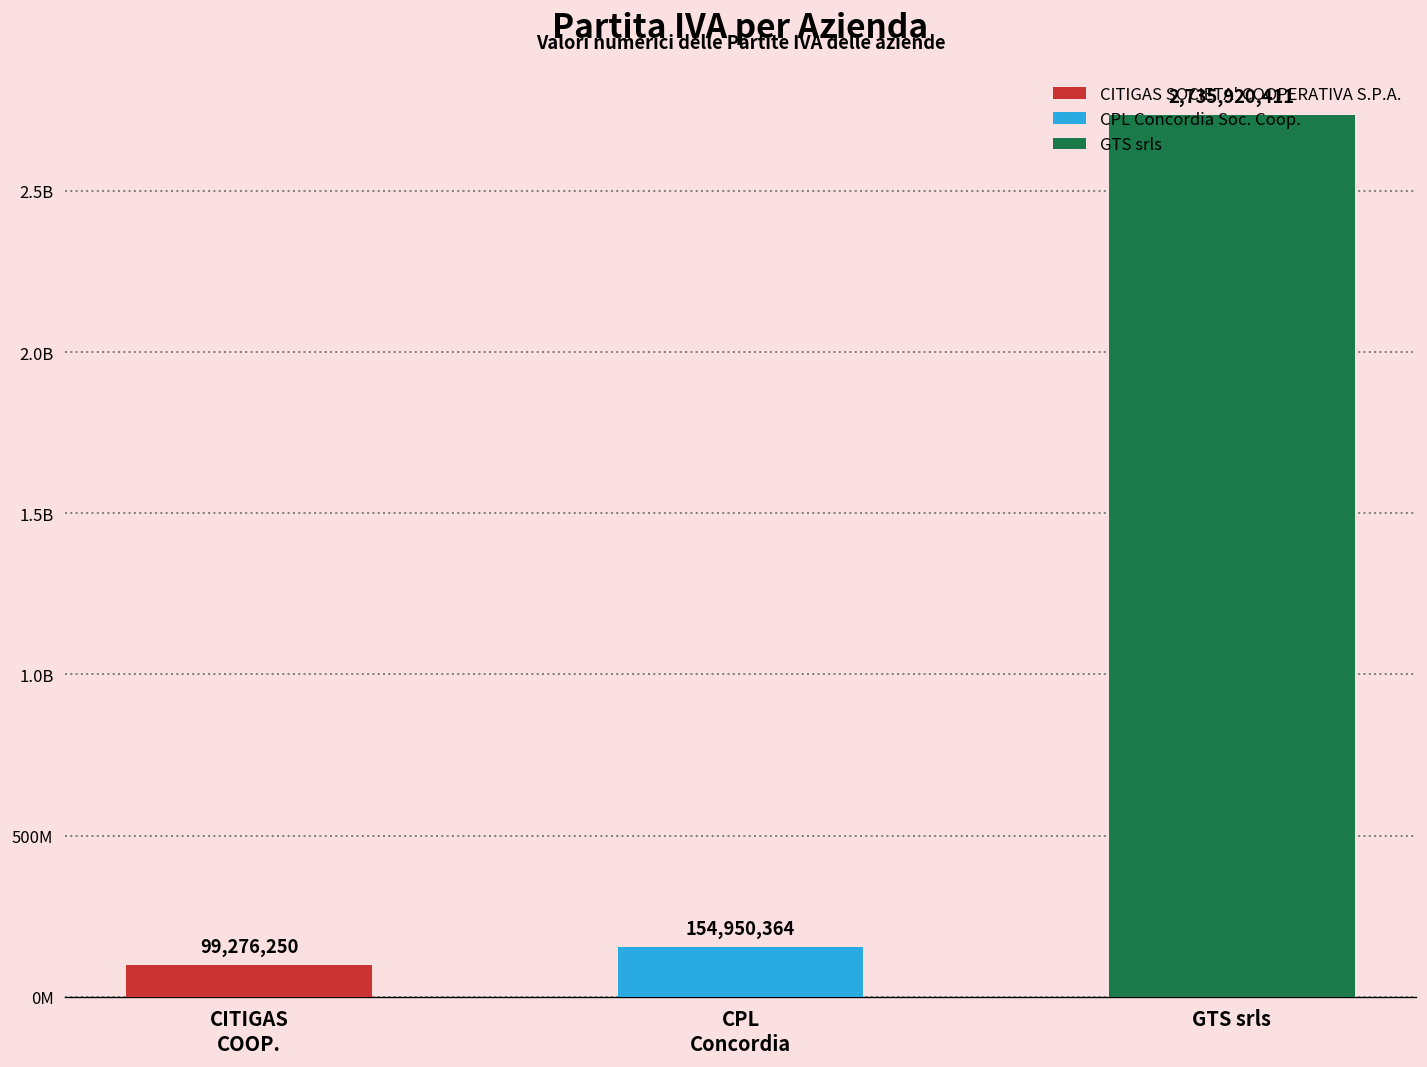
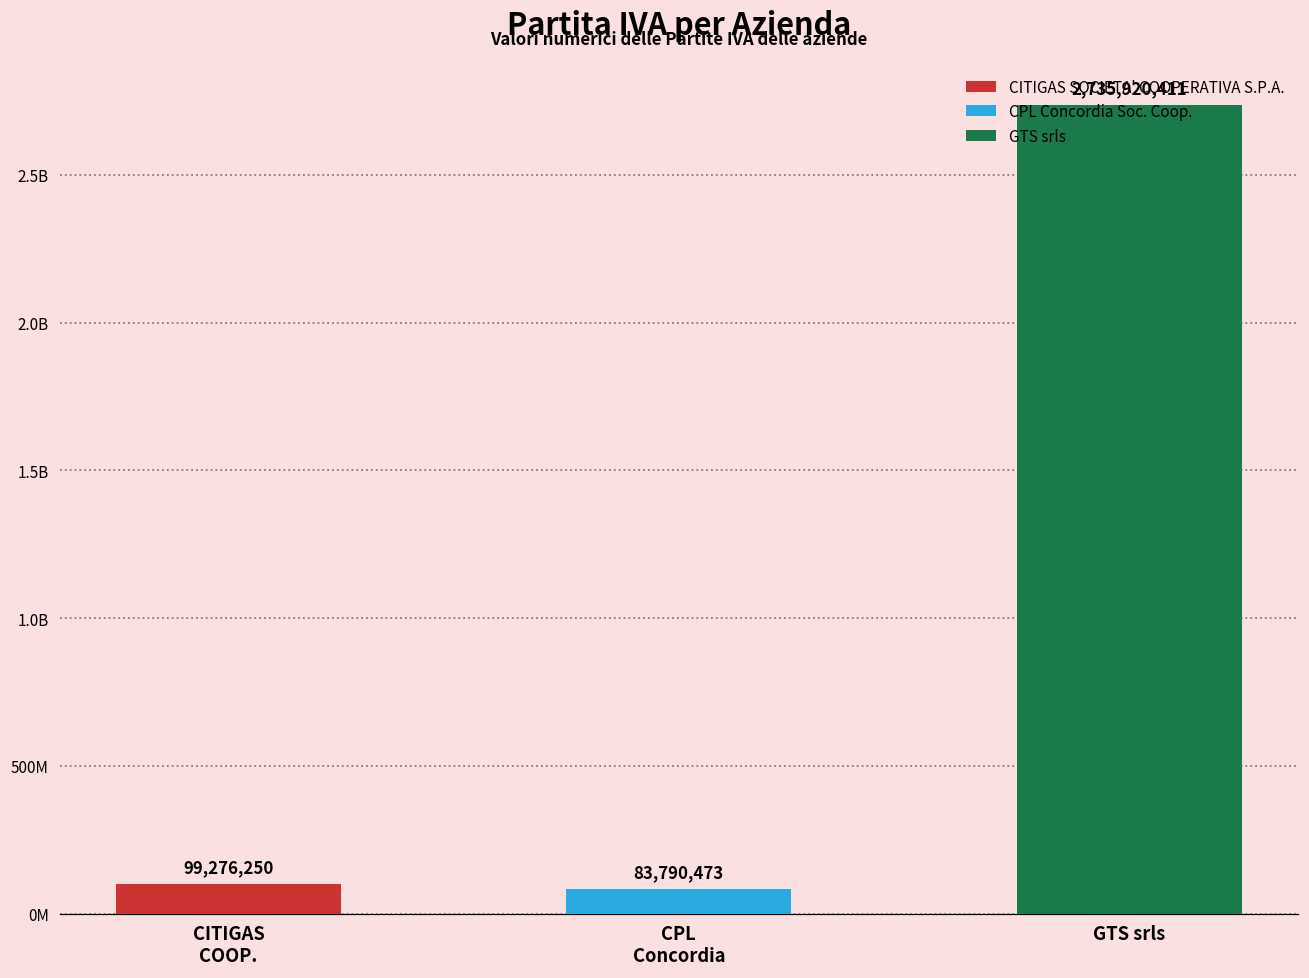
CPL Concordia: 154,950,364 -> 83,790,473
